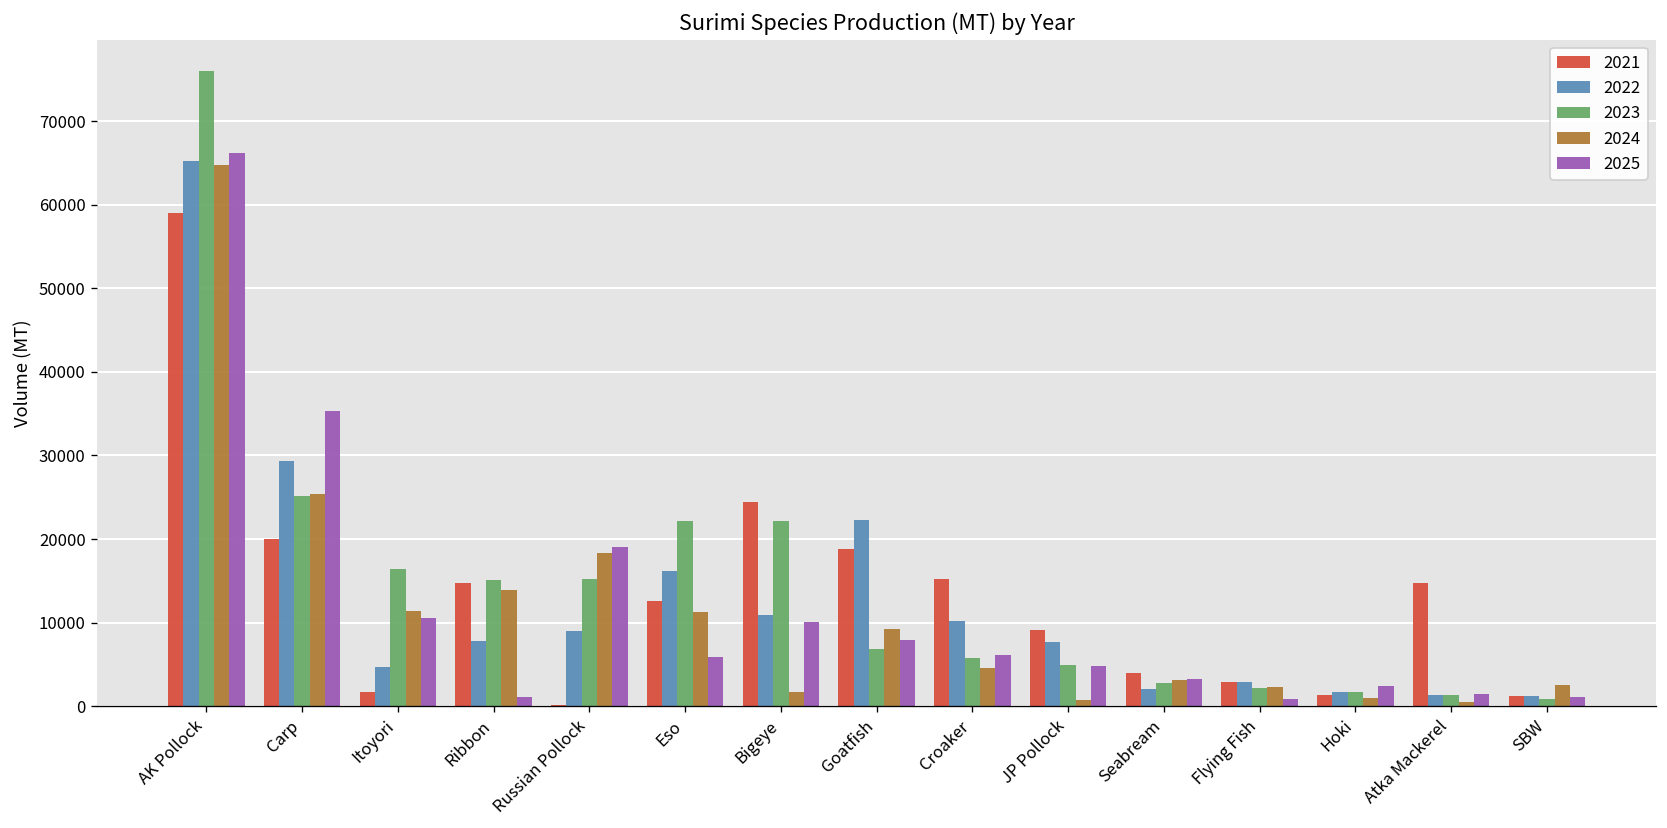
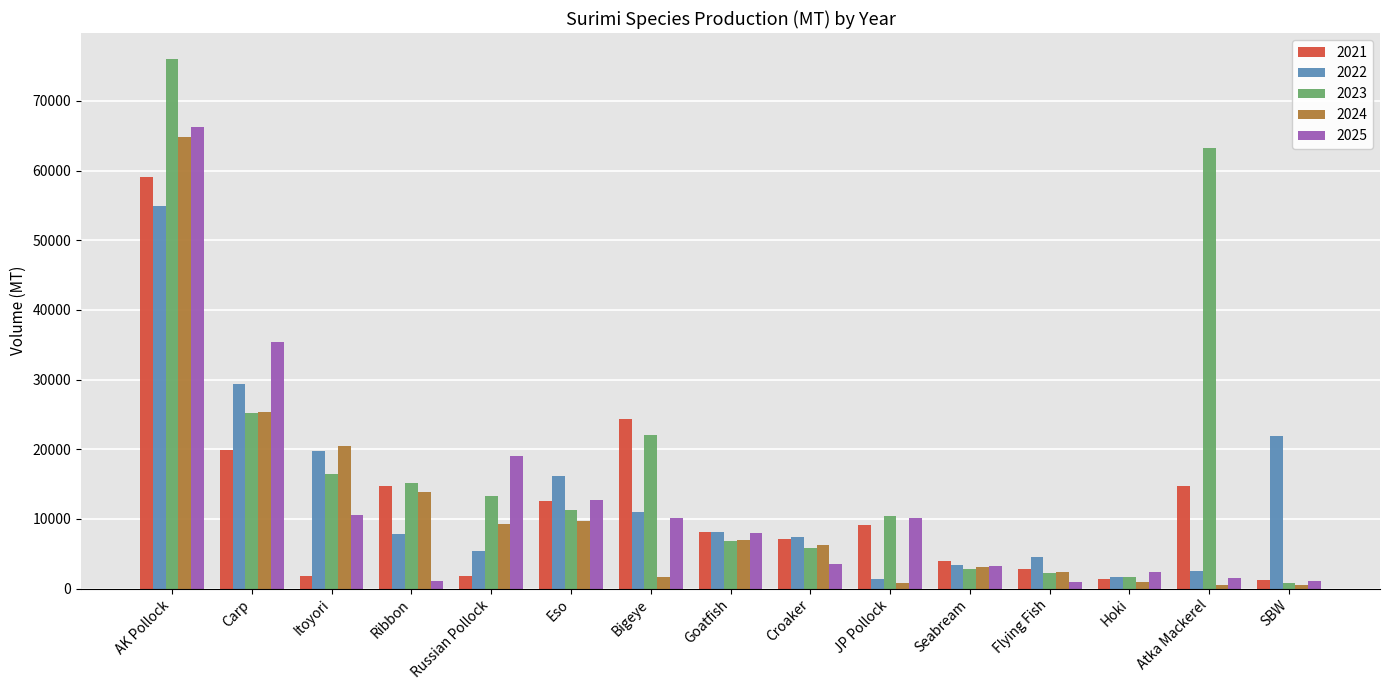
2022, AK Pollock: 65000 -> 55000
2022, Itoyori: 5000 -> 20000
2024, Itoyori: 11000 -> 20000
2021, Russian Pollock: 0 -> 2000
2022, Russian Pollock: 9000 -> 5000
2023, Russian Pollock: 15000 -> 13000
2024, Russian Pollock: 18000 -> 9000
2023, Eso: 22000 -> 11000
2024, Eso: 11000 -> 10000
2025, Eso: 6000 -> 13000
2021, Goatfish: 19000 -> 8000
2022, Goatfish: 22000 -> 8000
2024, Goatfish: 9000 -> 7000
2021, Croaker: 15000 -> 7000
2022, Croaker: 10000 -> 7000
2024, Croaker: 5000 -> 6000
2025, Croaker: 6000 -> 3000
2022, JP Pollock: 8000 -> 1000
2023, JP Pollock: 5000 -> 10000
2025, JP Pollock: 5000 -> 10000
2022, Seabream: 2000 -> 3000
2022, Flying Fish: 3000 -> 5000
2022, Atka Mackerel: 1000 -> 2000
2023, Atka Mackerel: 1000 -> 63000
2022, SBW: 1000 -> 22000
2024, SBW: 3000 -> 0
